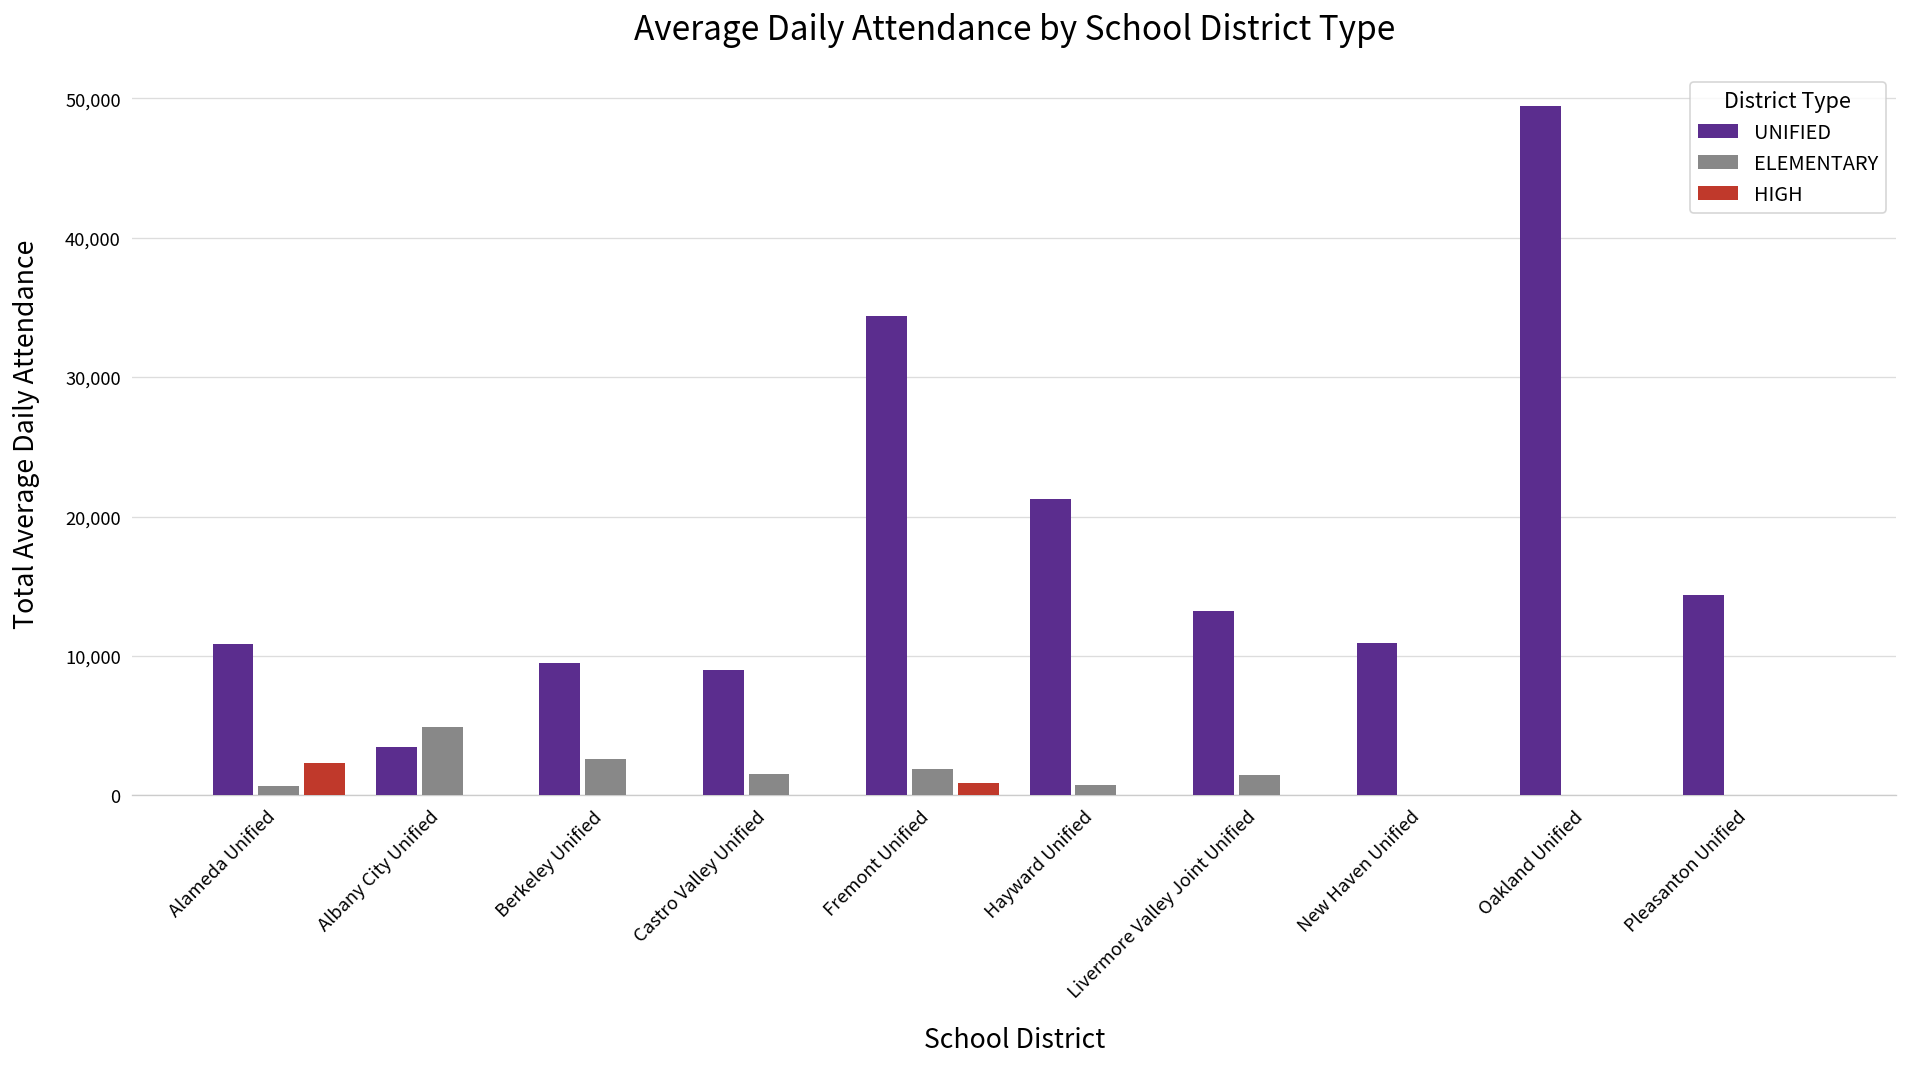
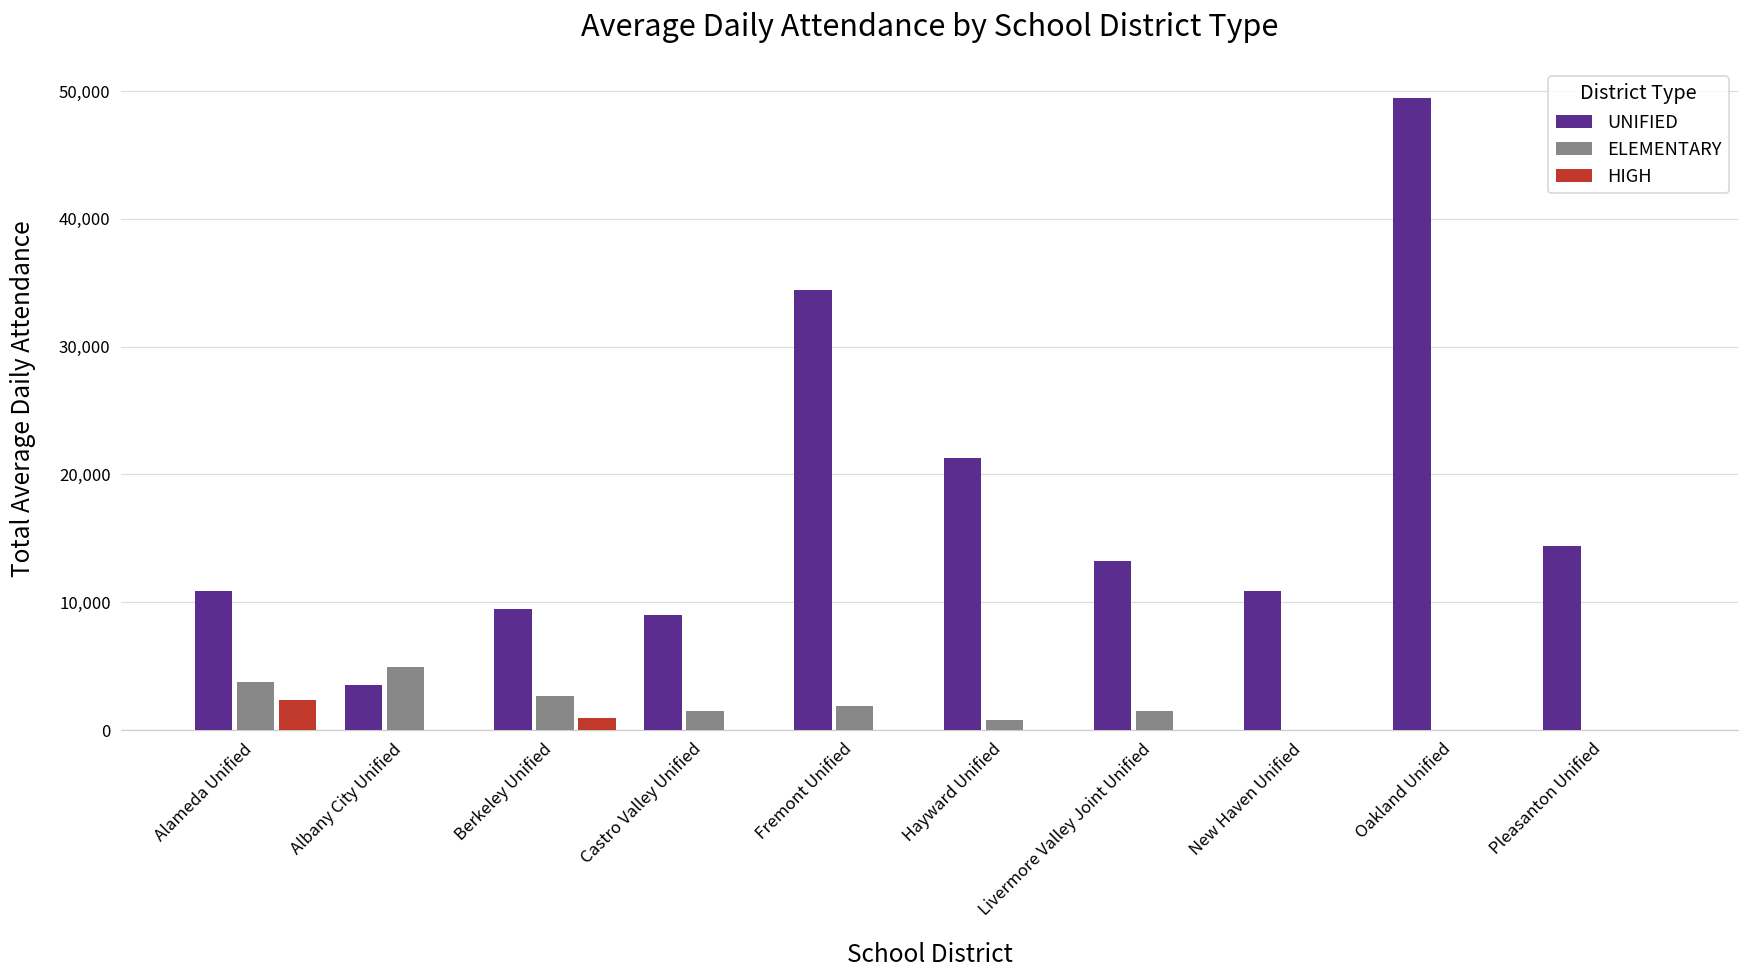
ELEMENTARY, Alameda Unified: 700 -> 3,700
HIGH, Berkeley Unified: 0 -> 1,000
HIGH, Fremont Unified: 900 -> 0
